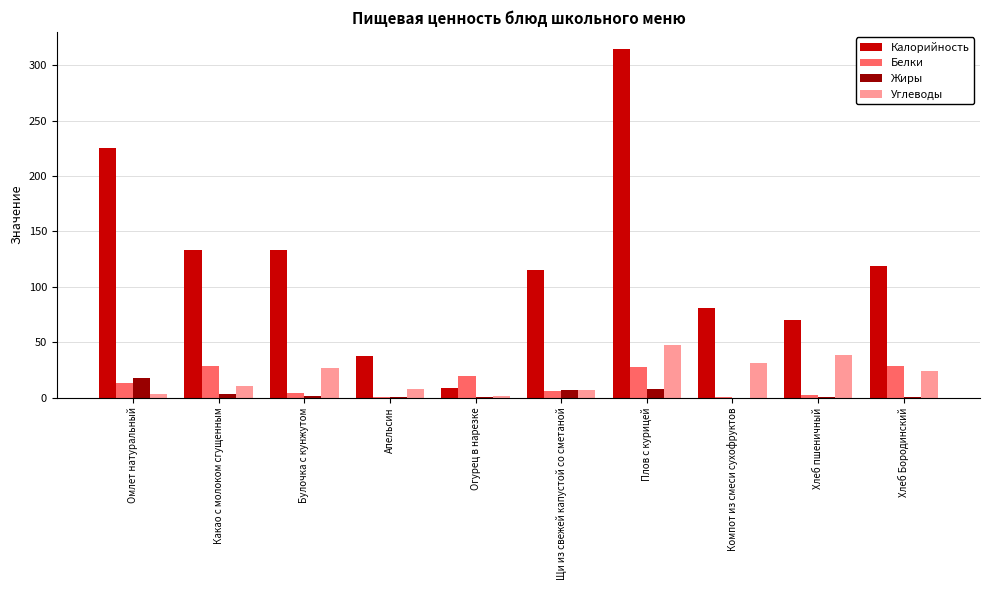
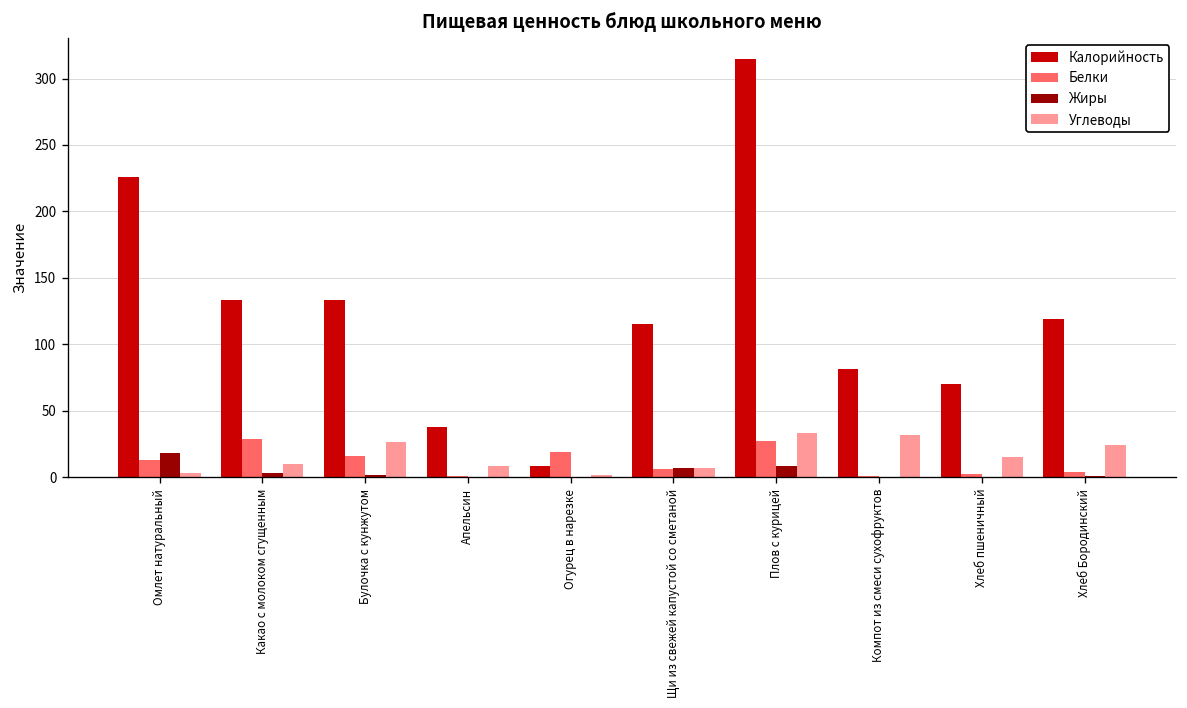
Белки, Булочка с кунжутом: 4 -> 16
Углеводы, Плов с курицей: 47 -> 33
Углеводы, Хлеб пшеничный: 39 -> 15
Белки, Хлеб Бородинский: 28 -> 4
